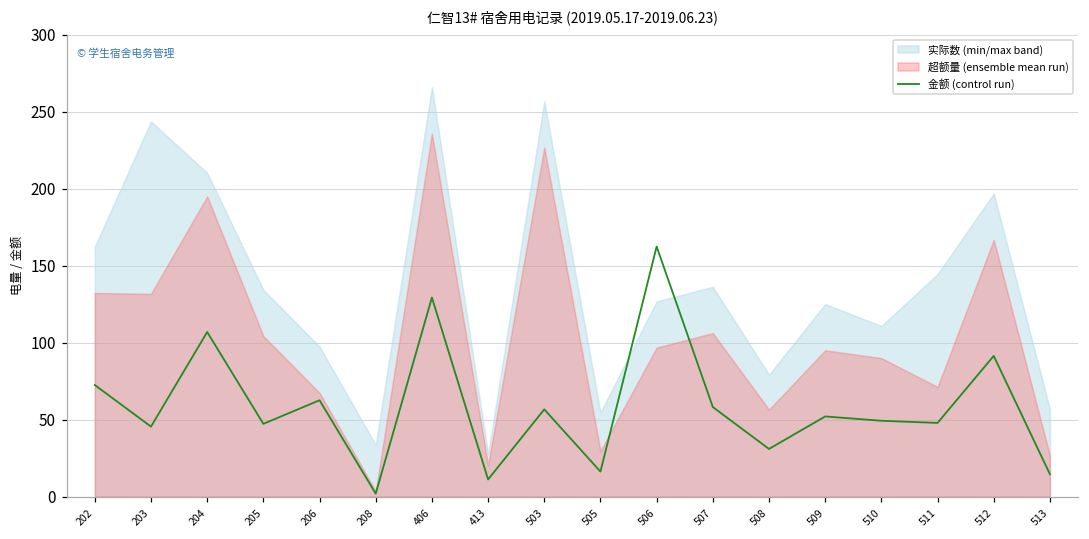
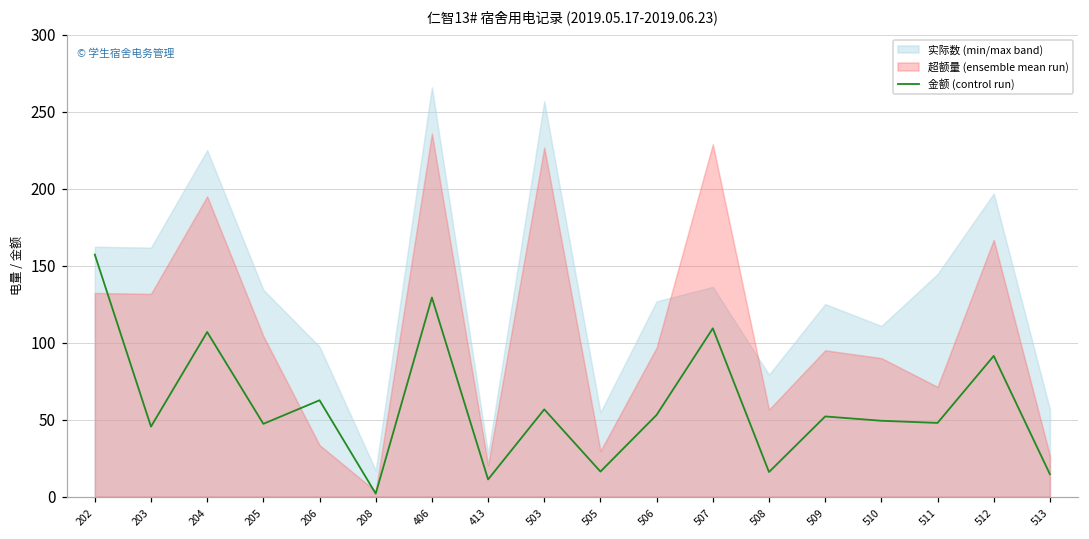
金额 (control run), 202: 73 -> 157
实际数 (min/max band), 203: 244 -> 162
实际数 (min/max band), 204: 210 -> 225
超额量 (ensemble mean run), 206: 67 -> 34
实际数 (min/max band), 208: 34 -> 17
金额 (control run), 506: 162 -> 53
金额 (control run), 507: 58 -> 109
超额量 (ensemble mean run), 507: 106 -> 229
金额 (control run), 508: 31 -> 16
